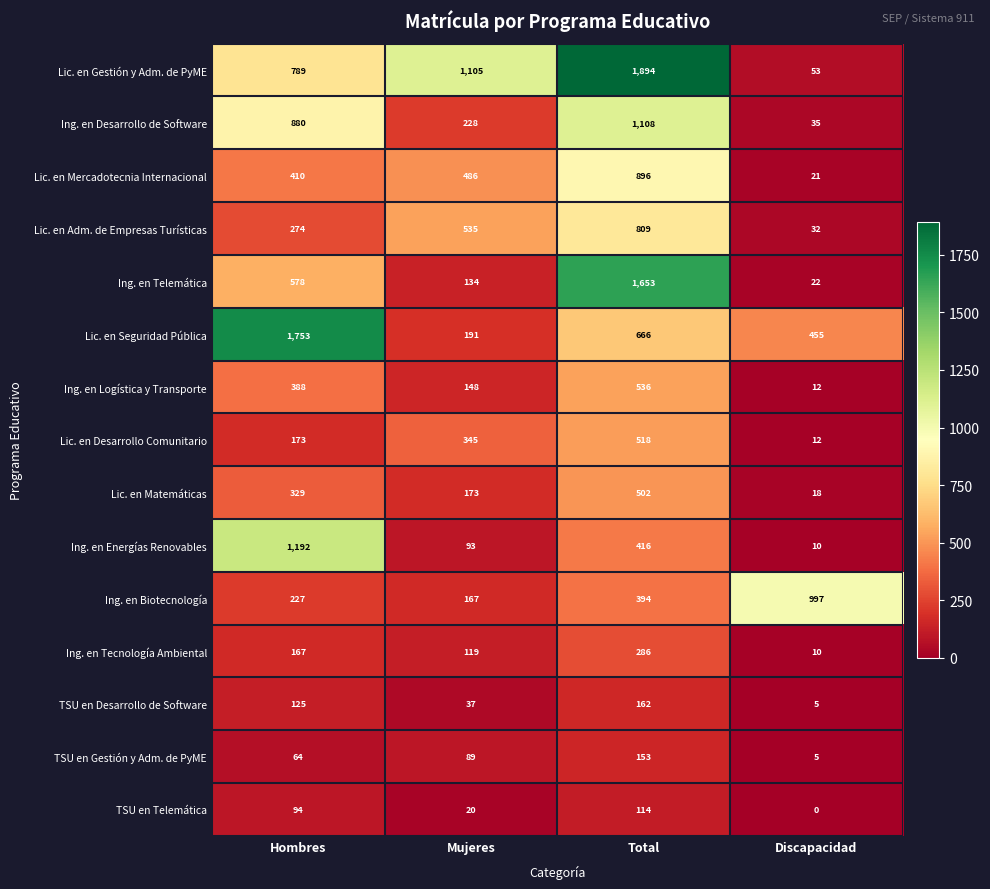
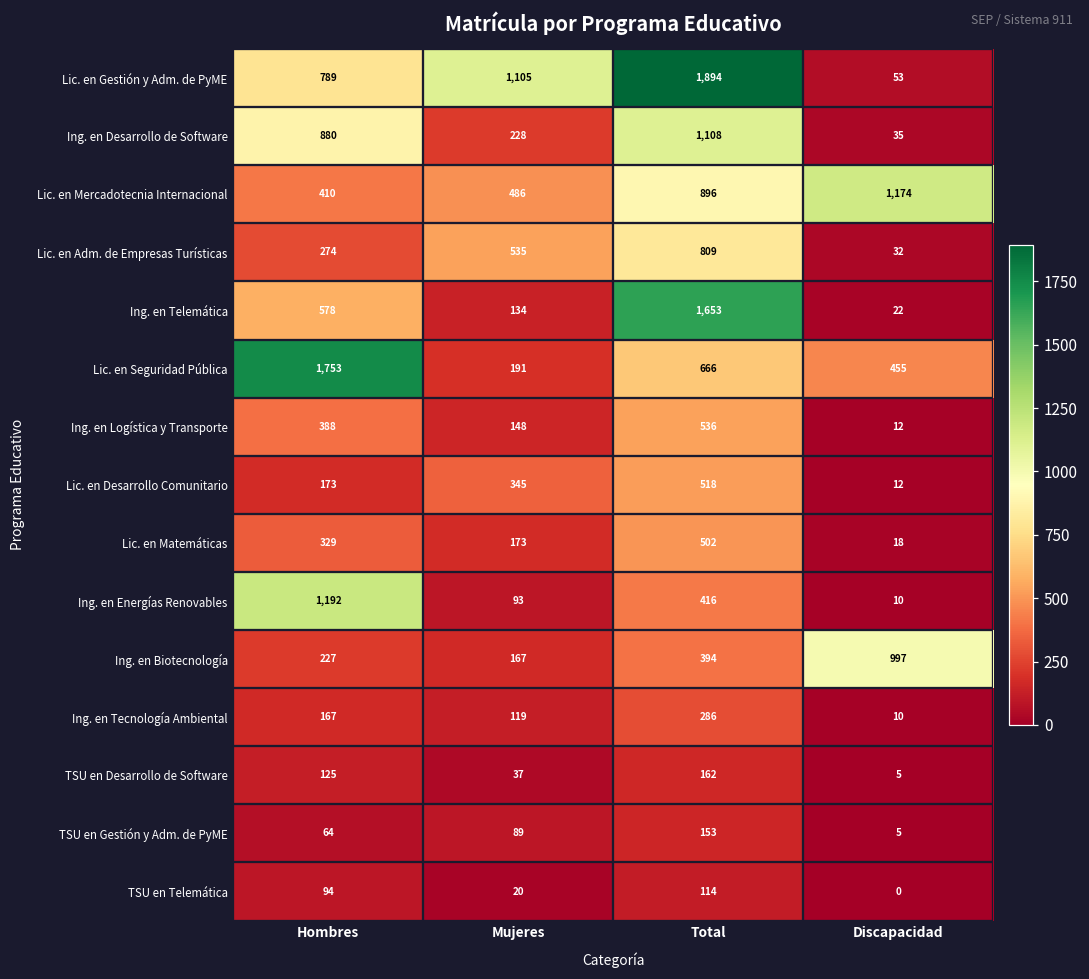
Lic. en Mercadotecnia Internacional, Discapacidad: 21 -> 1,174
